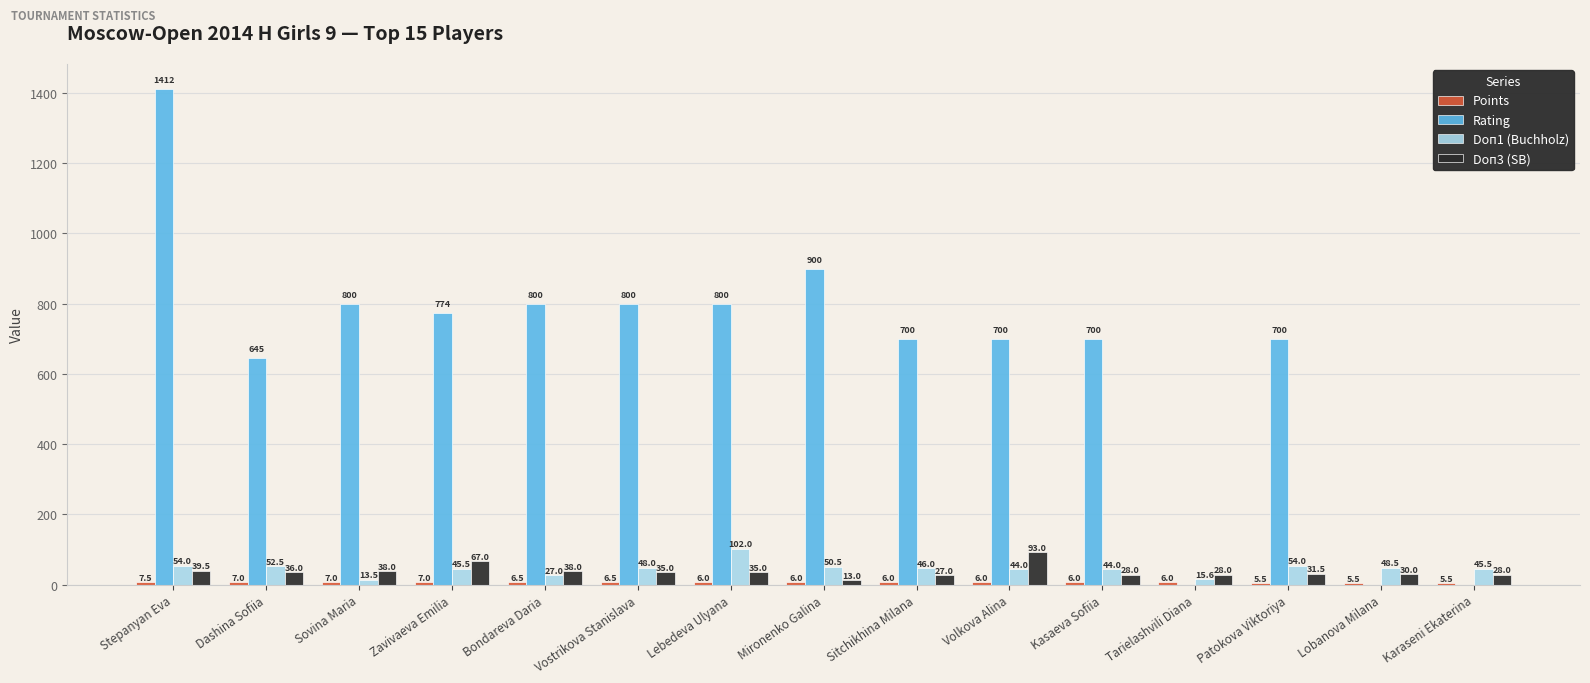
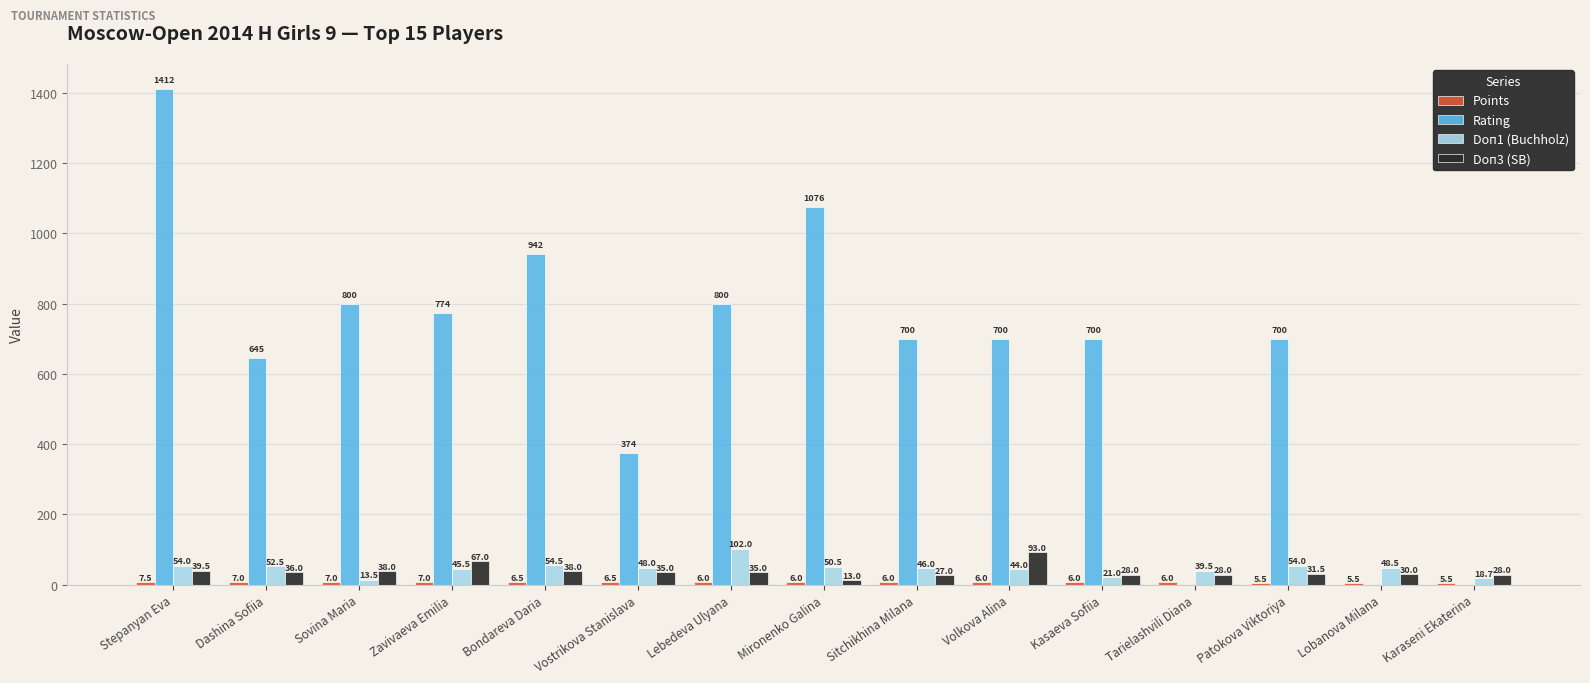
Rating, Bondareva Daria: 800 -> 942
Doп1 (Buchholz), Bondareva Daria: 27.0 -> 54.5
Rating, Vostrikova Stanislava: 800 -> 374
Rating, Mironenko Galina: 900 -> 1076
Doп1 (Buchholz), Kasaeva Sofiia: 44.0 -> 21.0
Doп1 (Buchholz), Tarielashvili Diana: 15.6 -> 39.5
Doп1 (Buchholz), Karaseni Ekaterina: 45.5 -> 18.7
